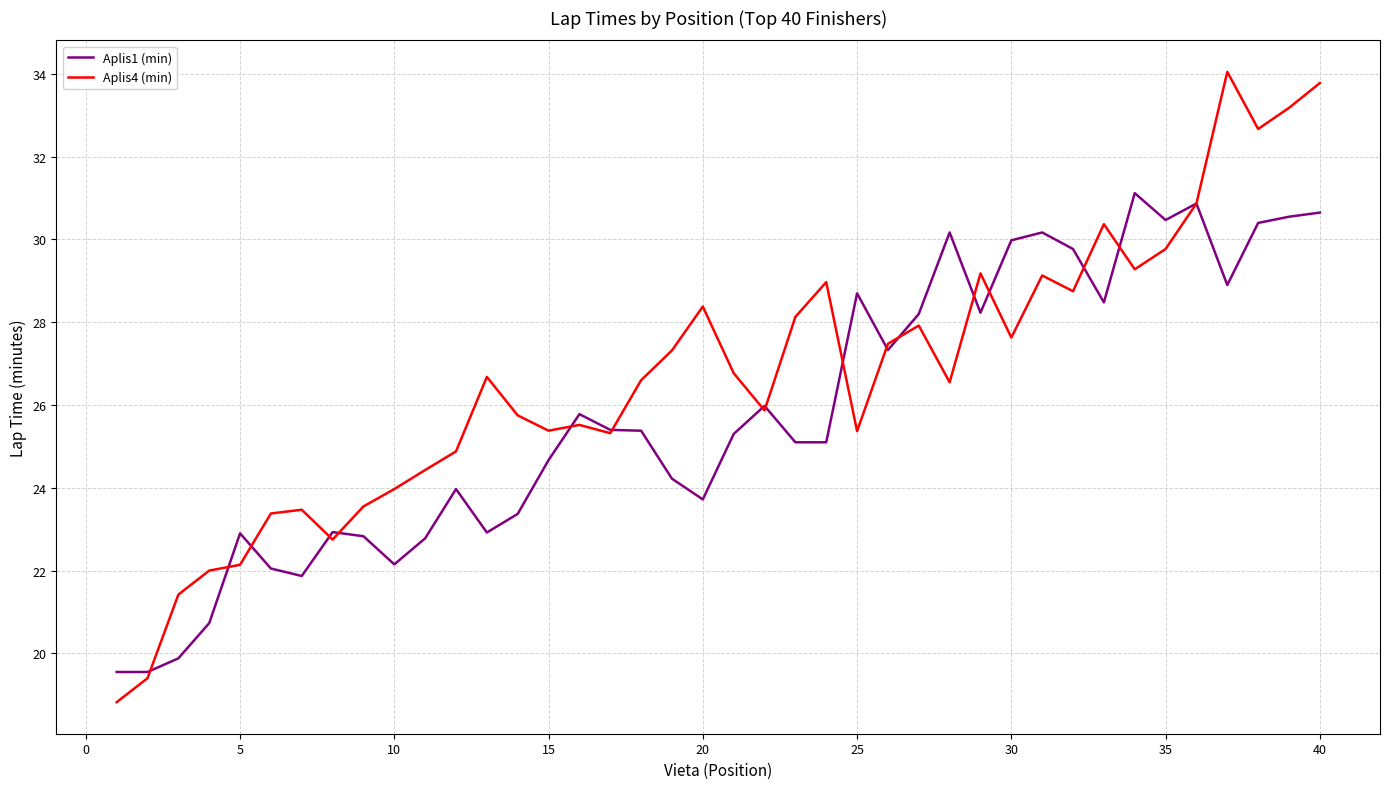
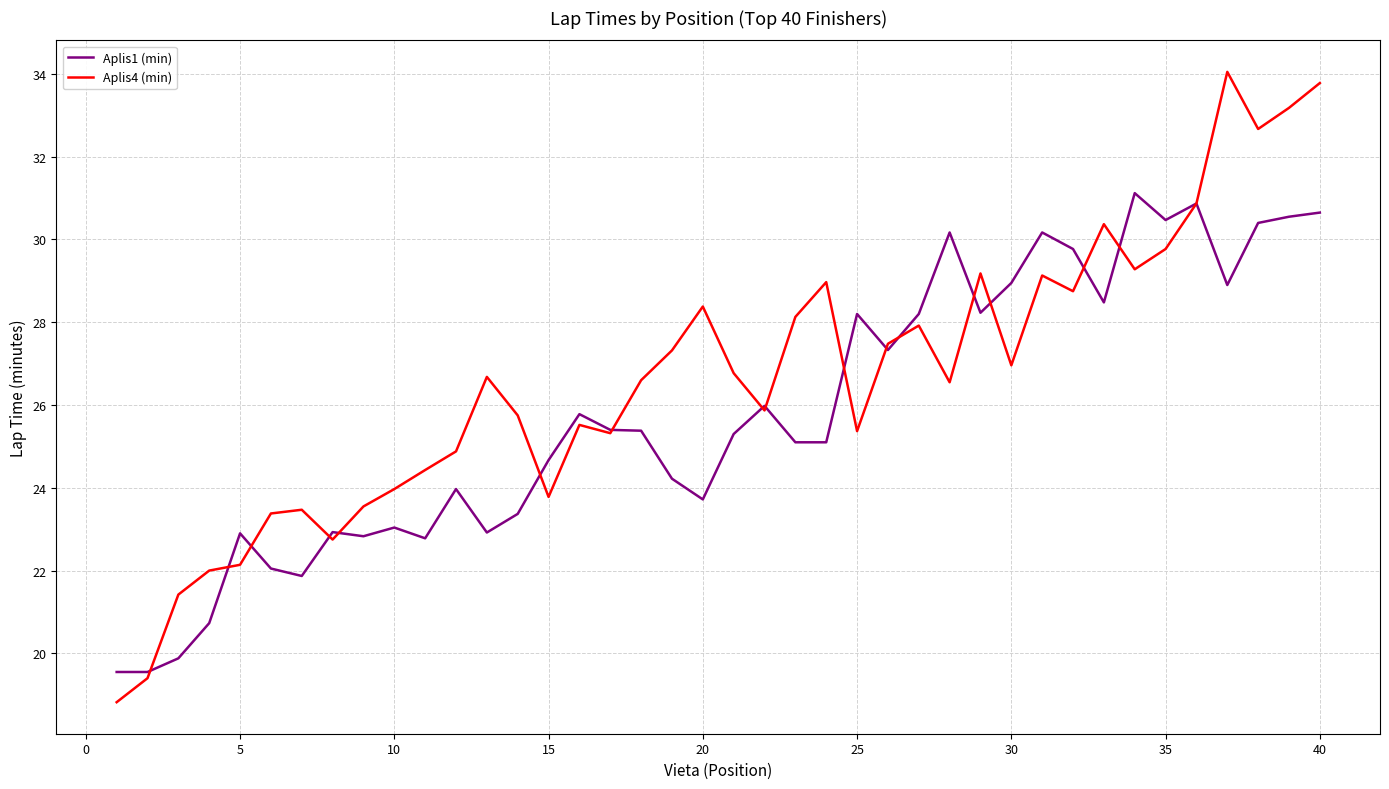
Aplis1 (min), 10: 22.2 -> 23.0
Aplis4 (min), 15: 25.4 -> 23.8
Aplis1 (min), 25: 28.7 -> 28.2
Aplis1 (min), 30: 30.0 -> 29.0
Aplis4 (min), 30: 27.6 -> 27.0
